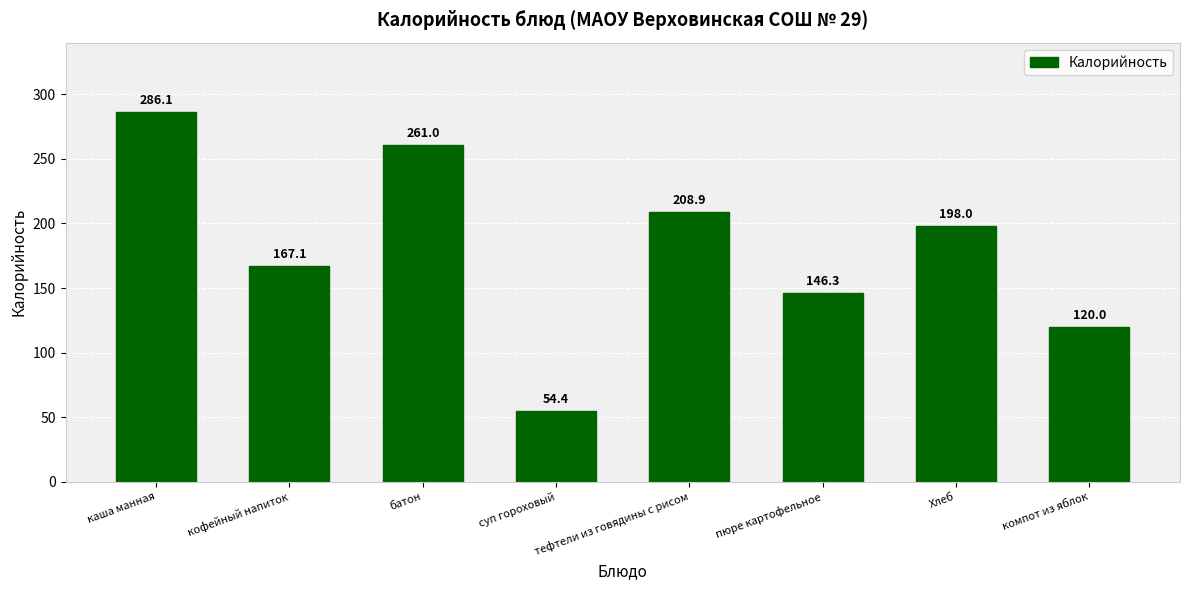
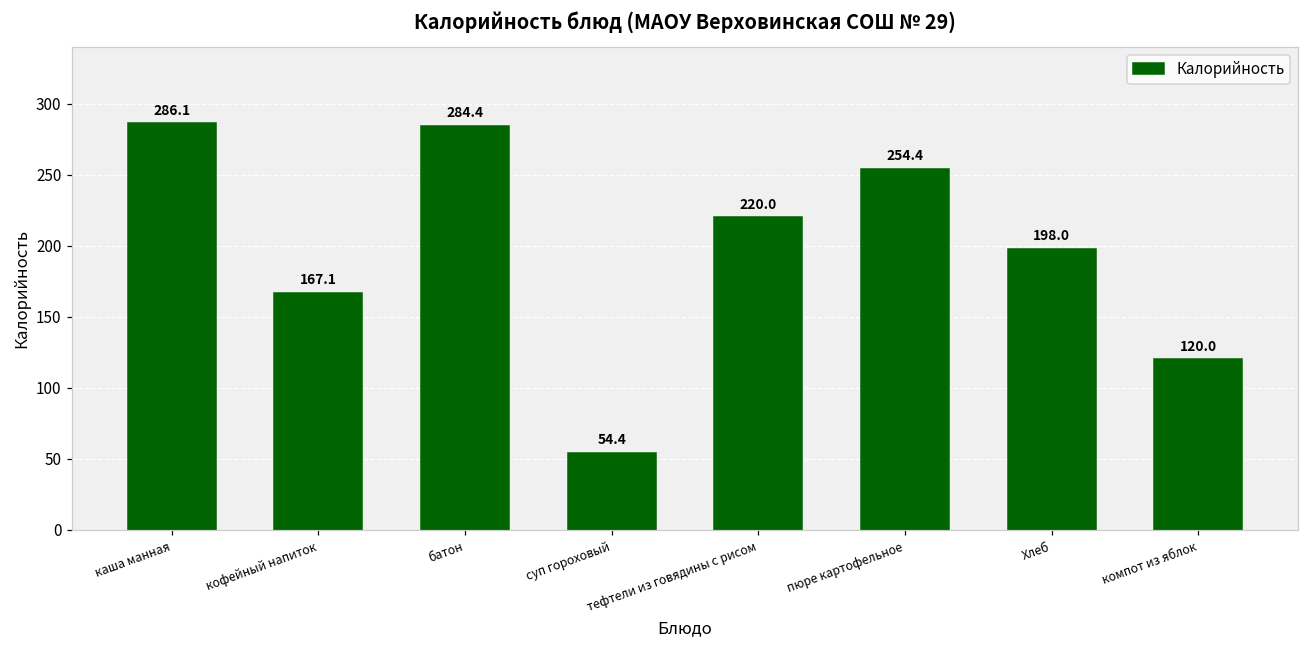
батон: 261.0 -> 284.4
тефтели из говядины с рисом: 208.9 -> 220.0
пюре картофельное: 146.3 -> 254.4
